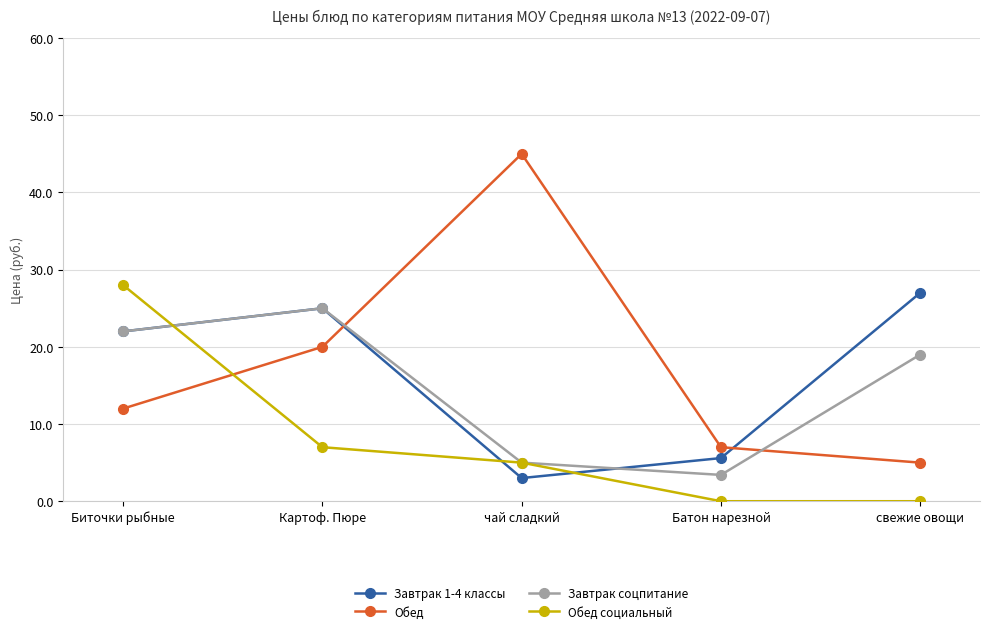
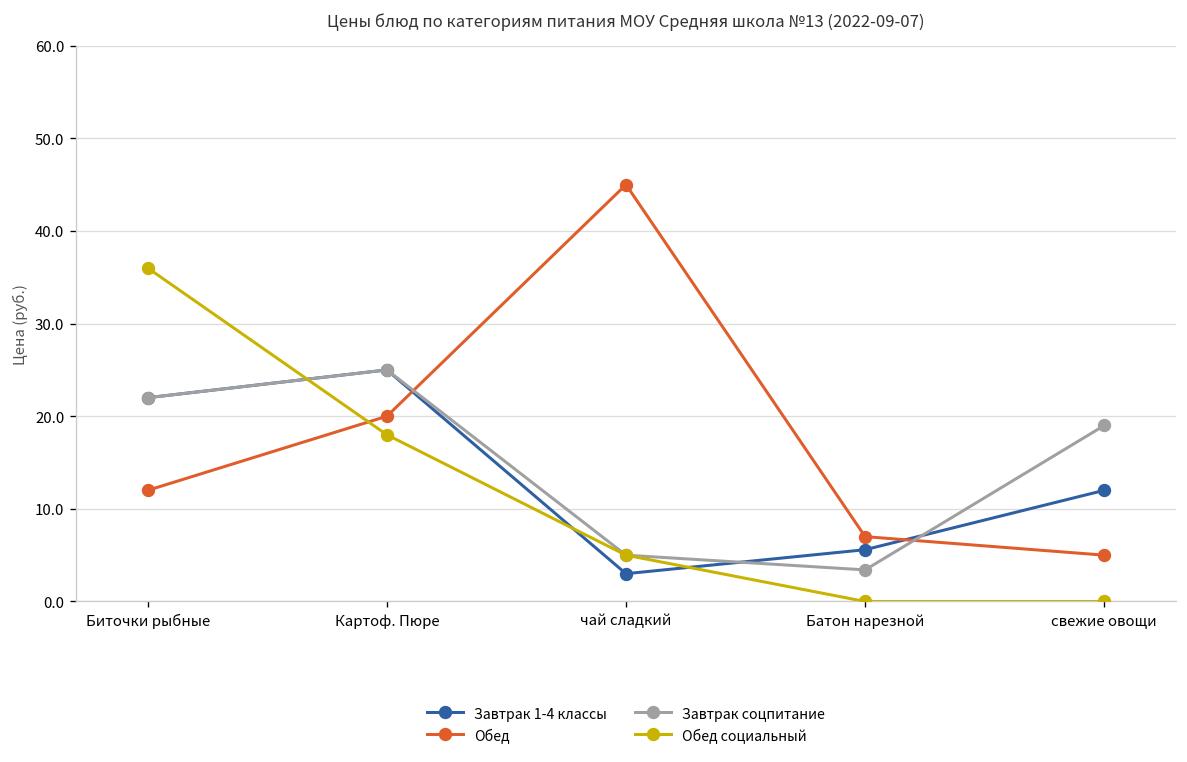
Обед социальный, Биточки рыбные: 28 -> 36
Обед социальный, Картоф. Пюре: 7 -> 18
Завтрак 1-4 классы, свежие овощи: 27 -> 12
